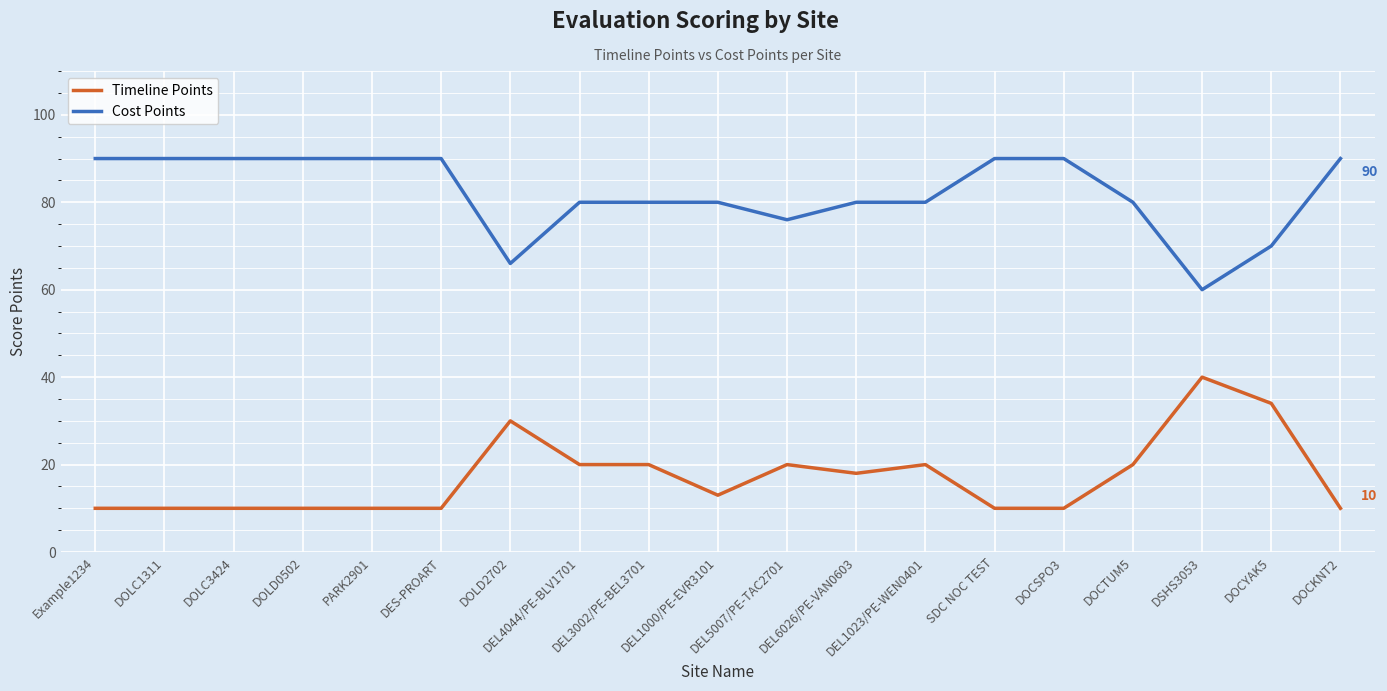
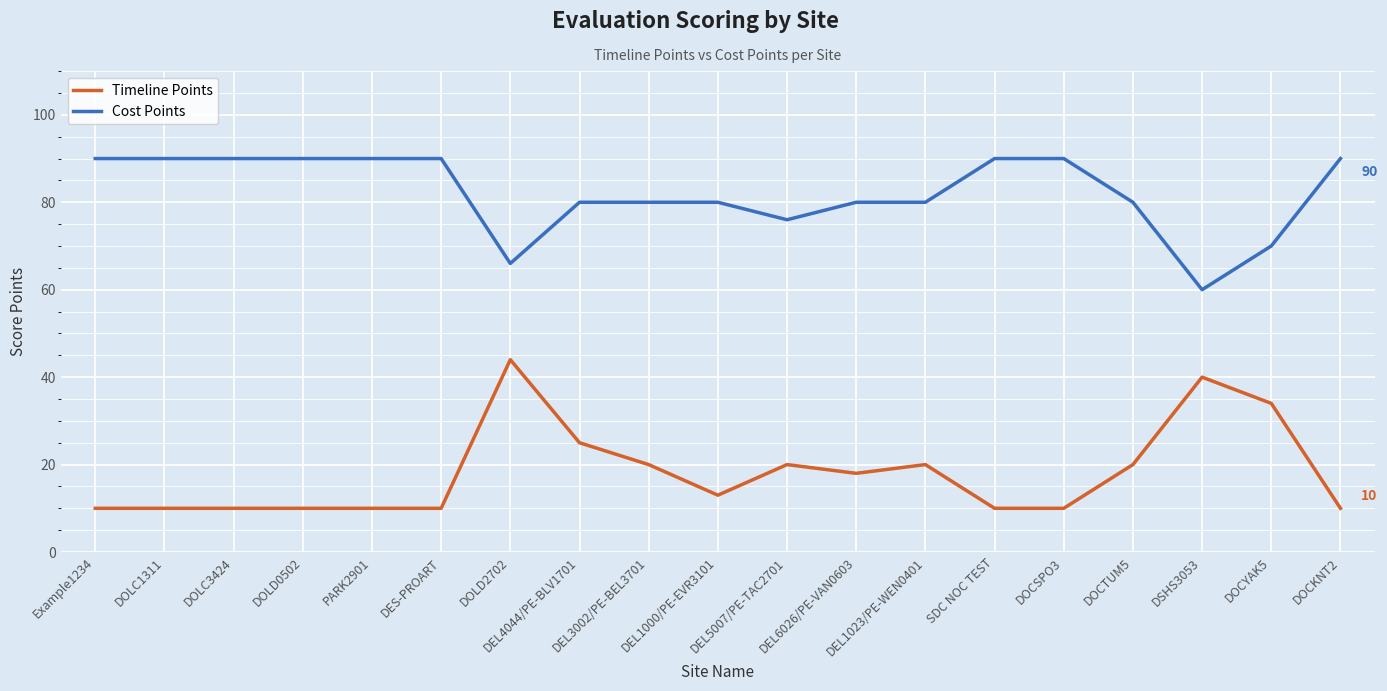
Timeline Points, DOLD2702: 30 -> 44
Timeline Points, DEL4044/PE-BLV1701: 20 -> 25
